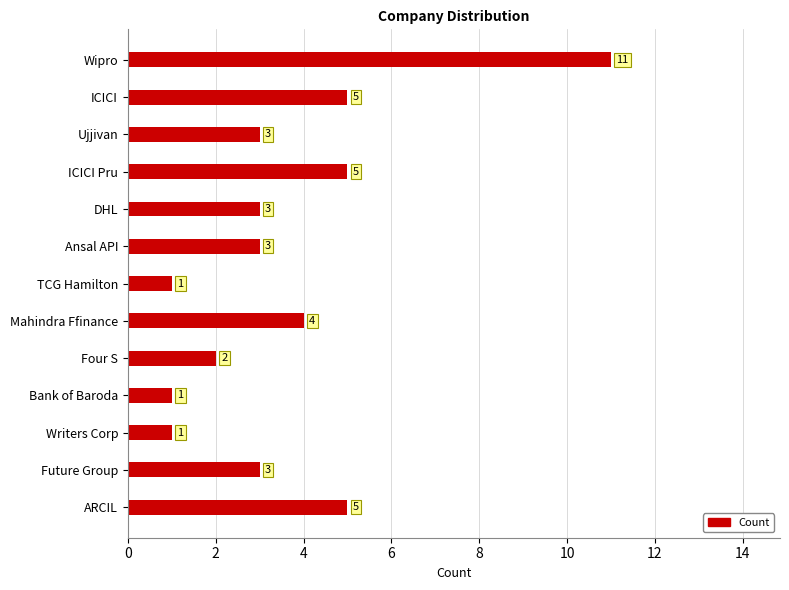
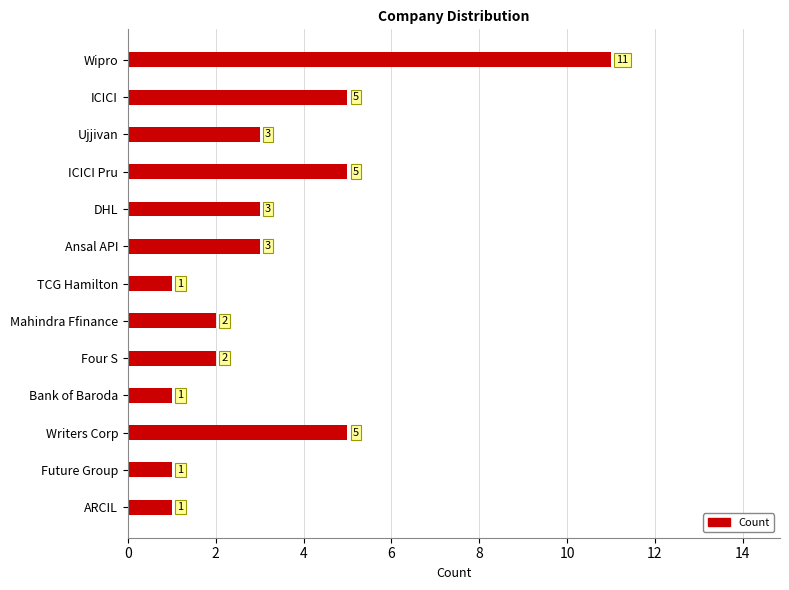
Mahindra Ffinance: 4 -> 2
Writers Corp: 1 -> 5
Future Group: 3 -> 1
ARCIL: 5 -> 1
